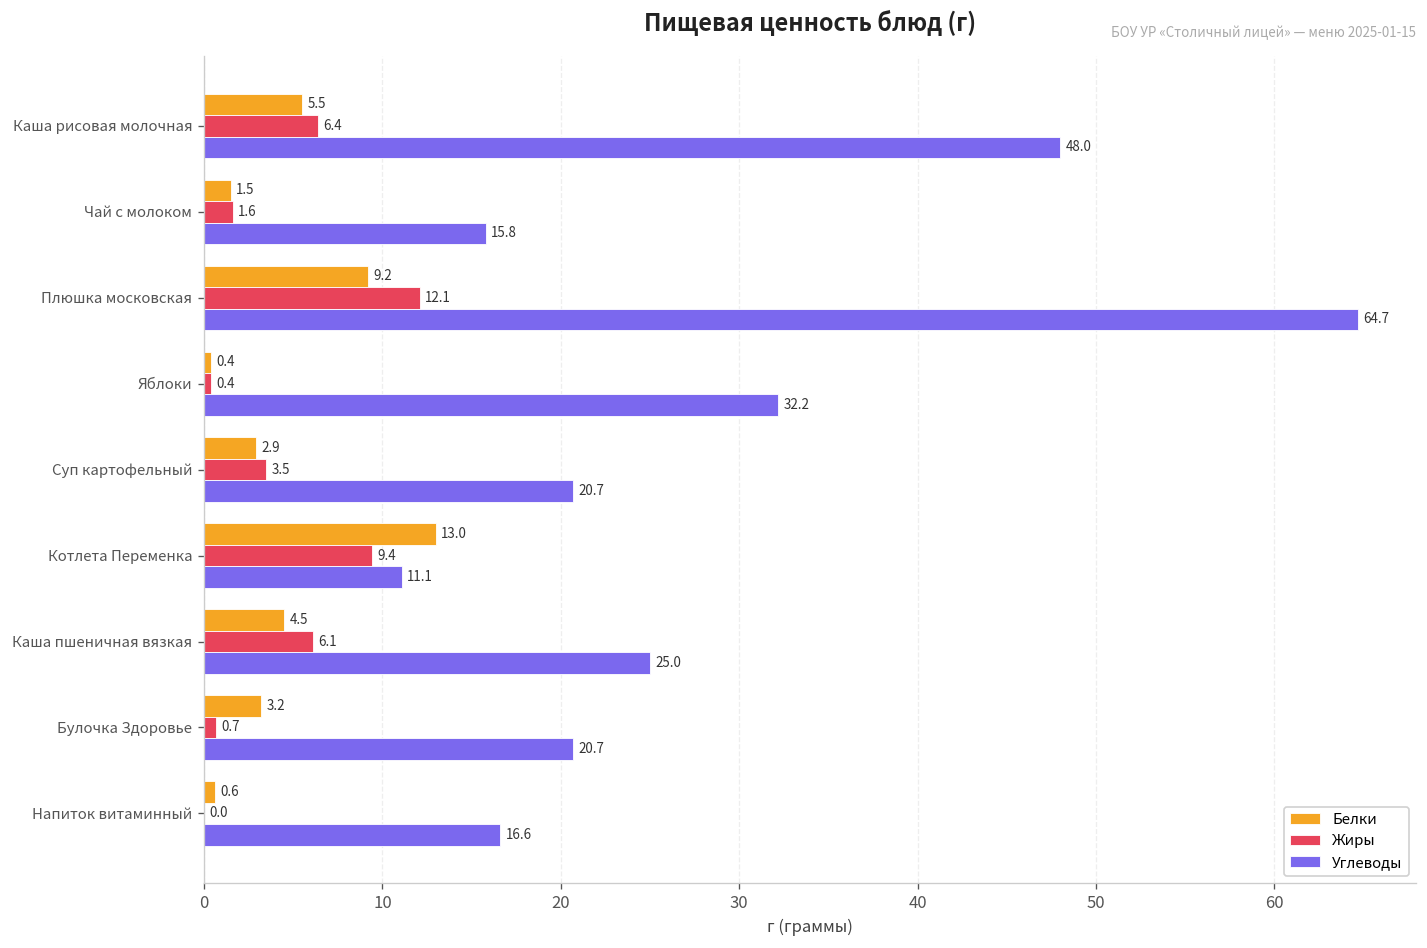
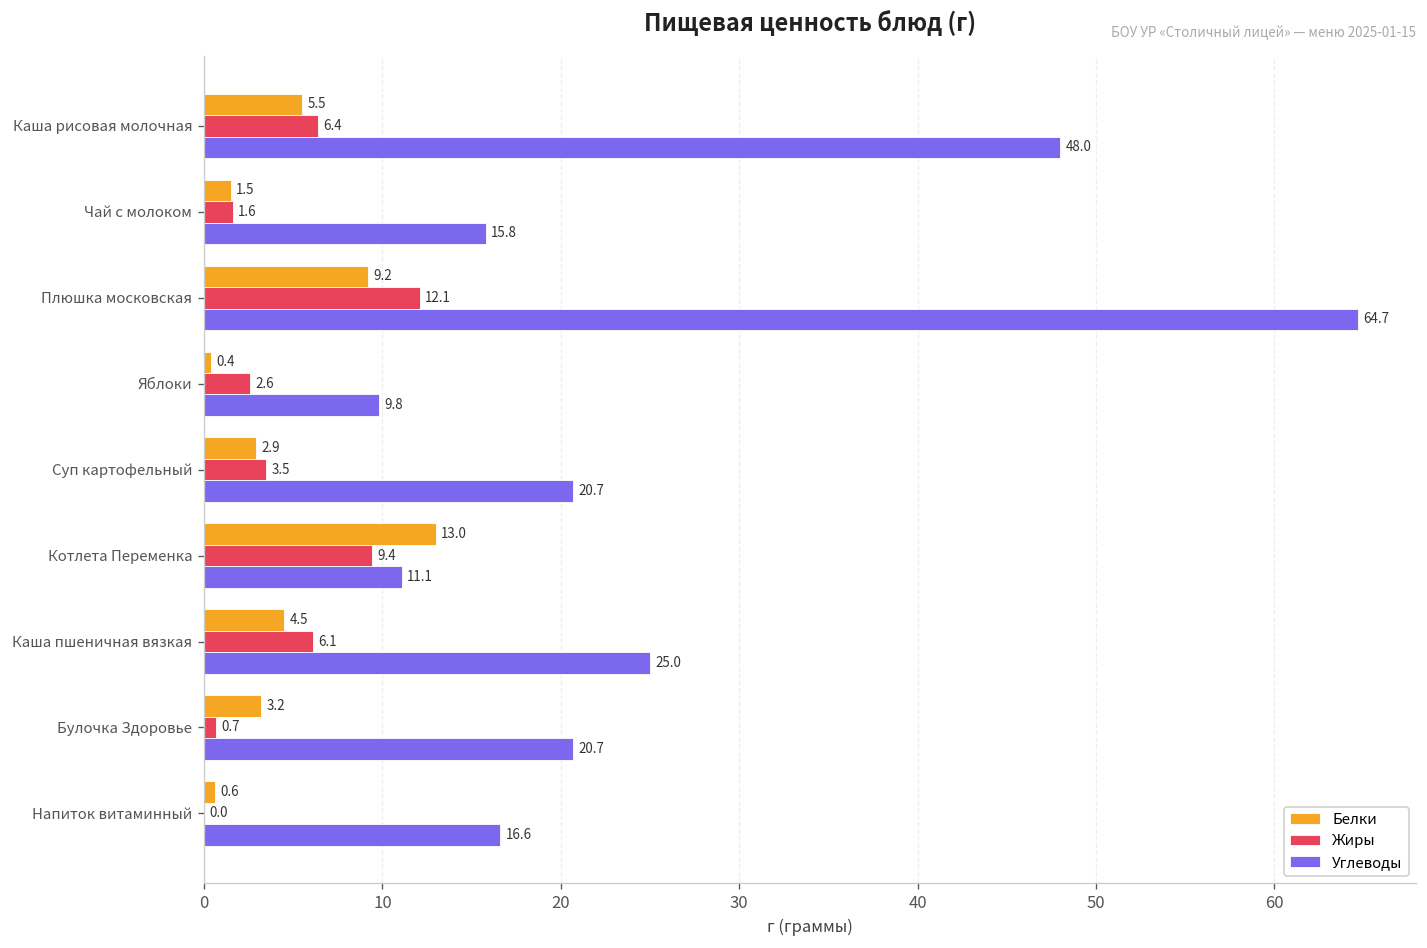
Жиры, Яблоки: 0.4 -> 2.6
Углеводы, Яблоки: 32.2 -> 9.8
